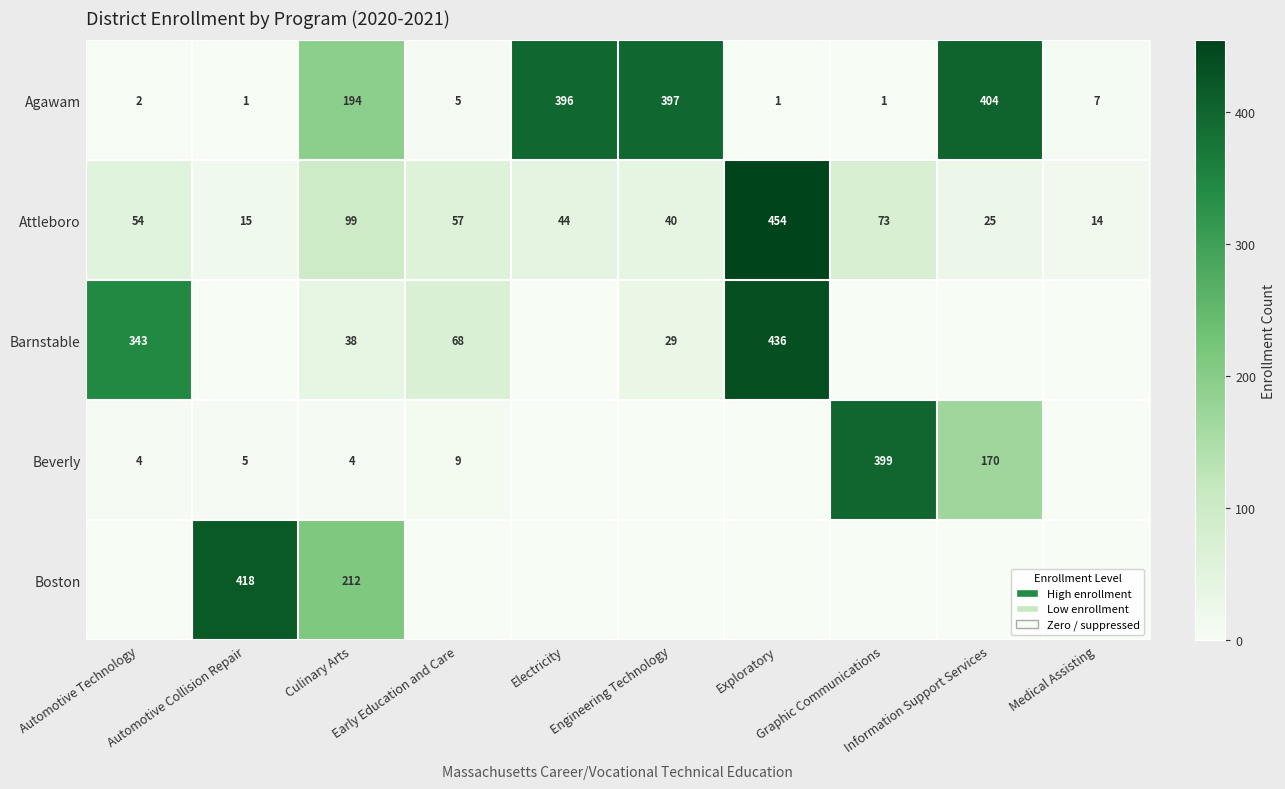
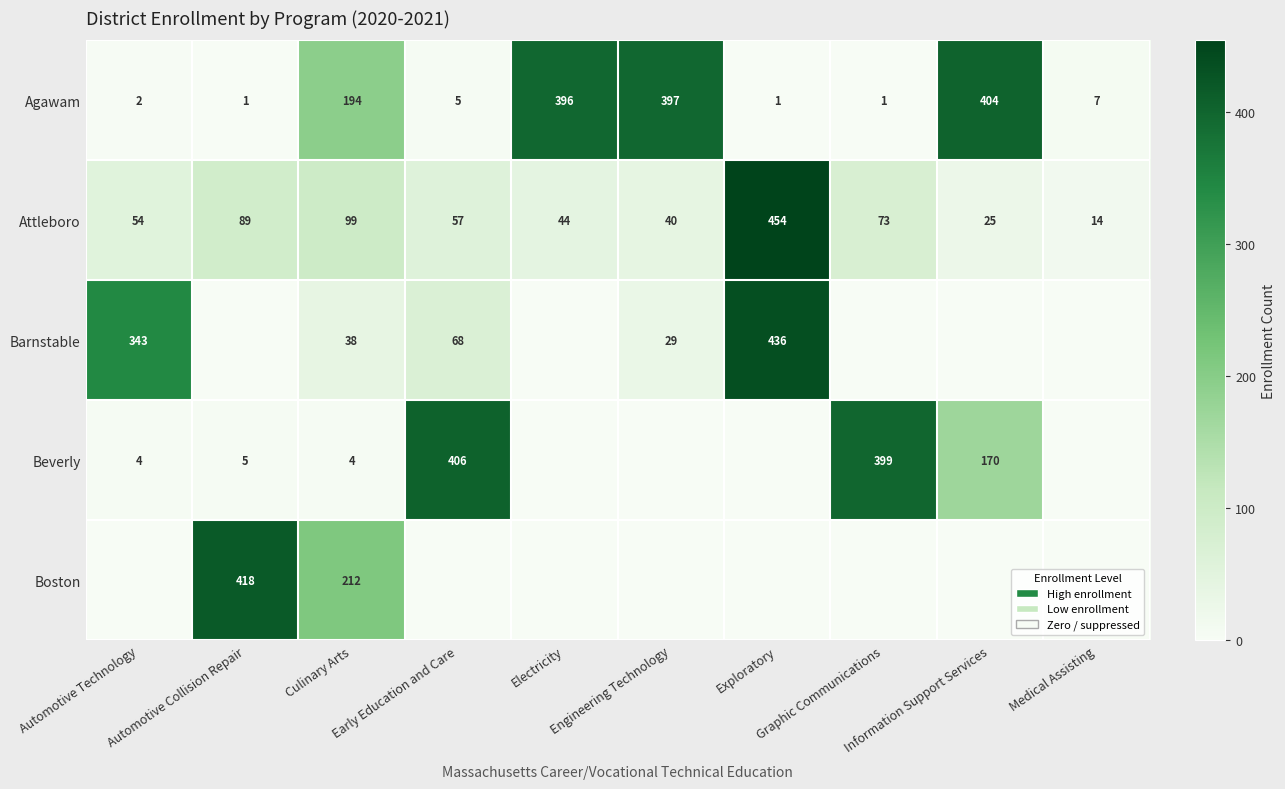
Attleboro, Automotive Collision Repair: 15 -> 89
Beverly, Early Education and Care: 9 -> 406
